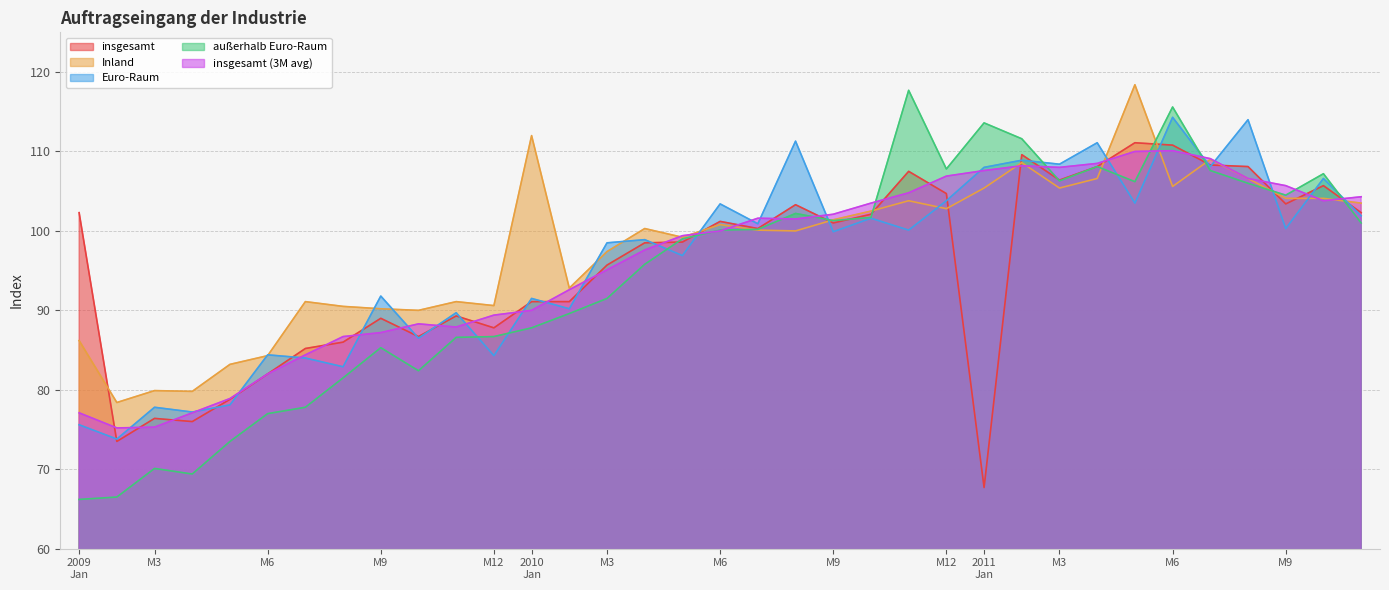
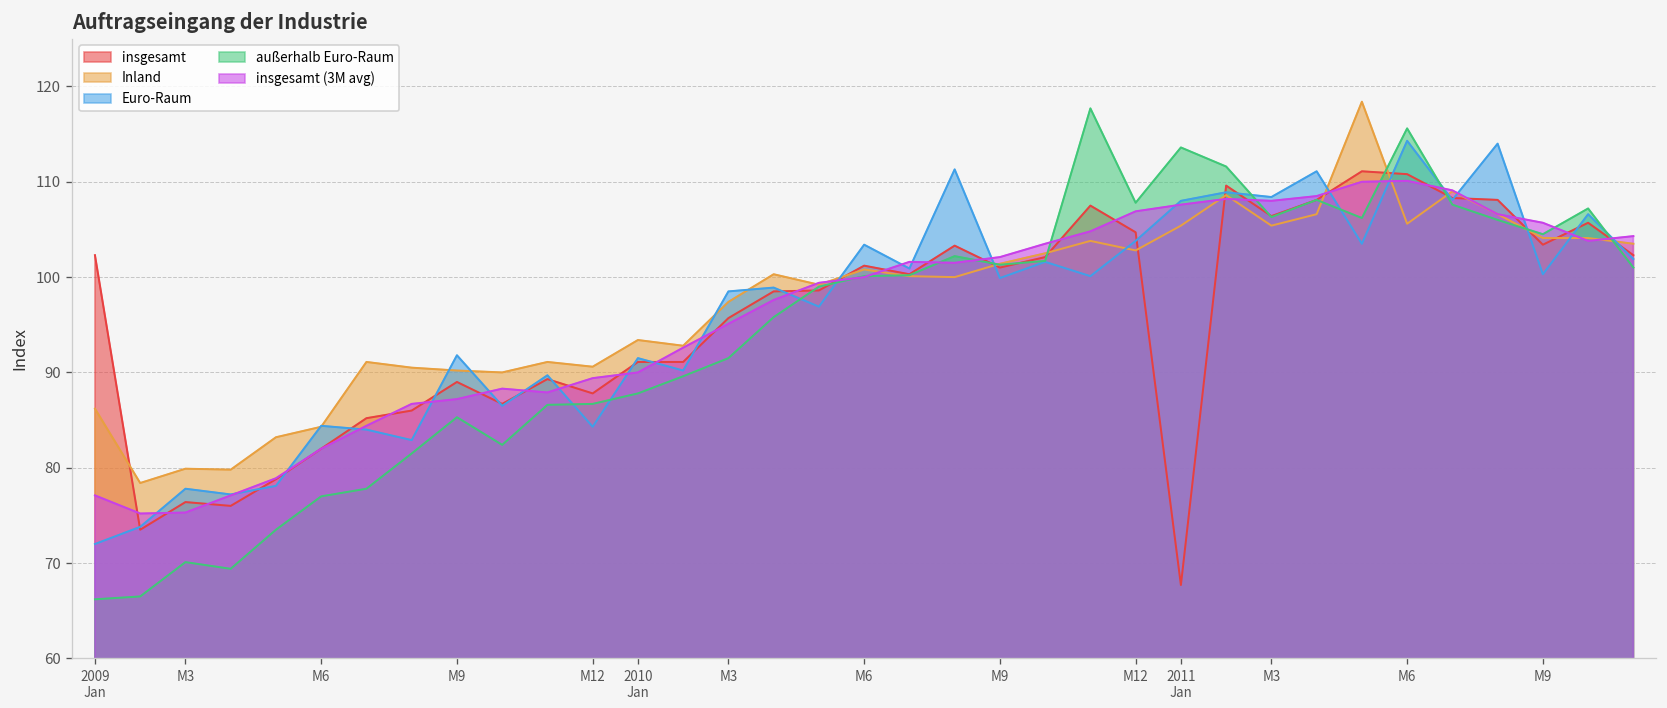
Euro-Raum, 2009 Jan: 76 -> 72
Inland, 2010 Jan: 112 -> 93
